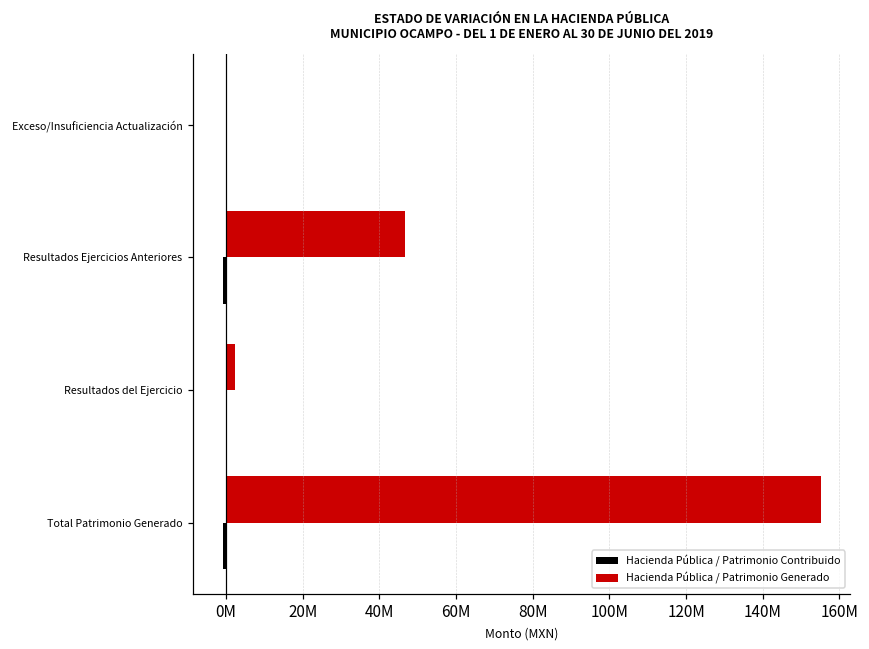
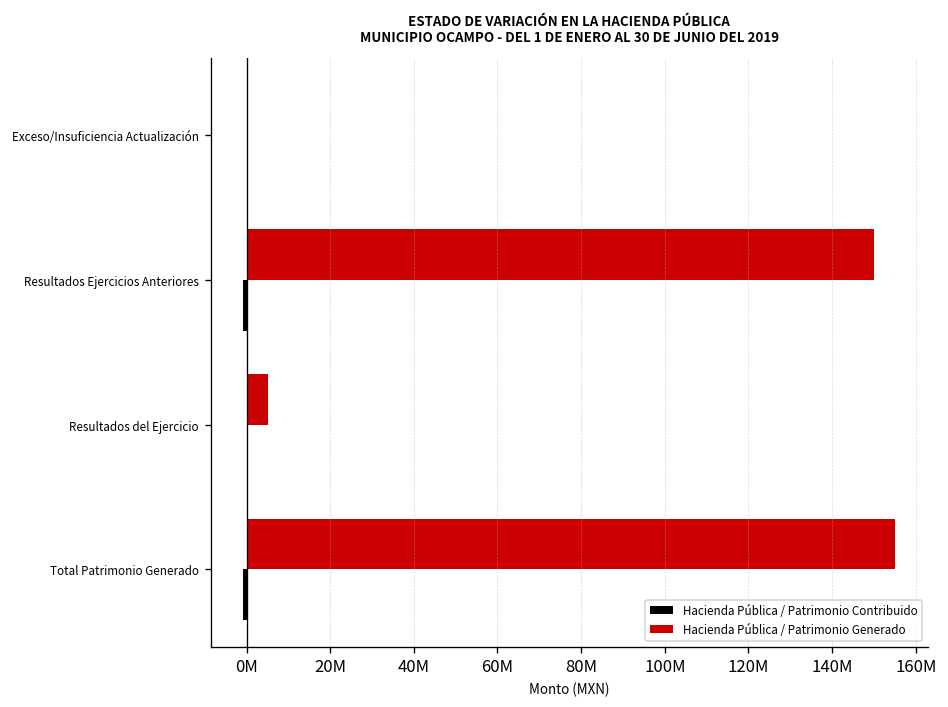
Hacienda Pública / Patrimonio Generado, Resultados Ejercicios Anteriores: 47000000 -> 150000000
Hacienda Pública / Patrimonio Generado, Resultados del Ejercicio: 2000000 -> 5000000
